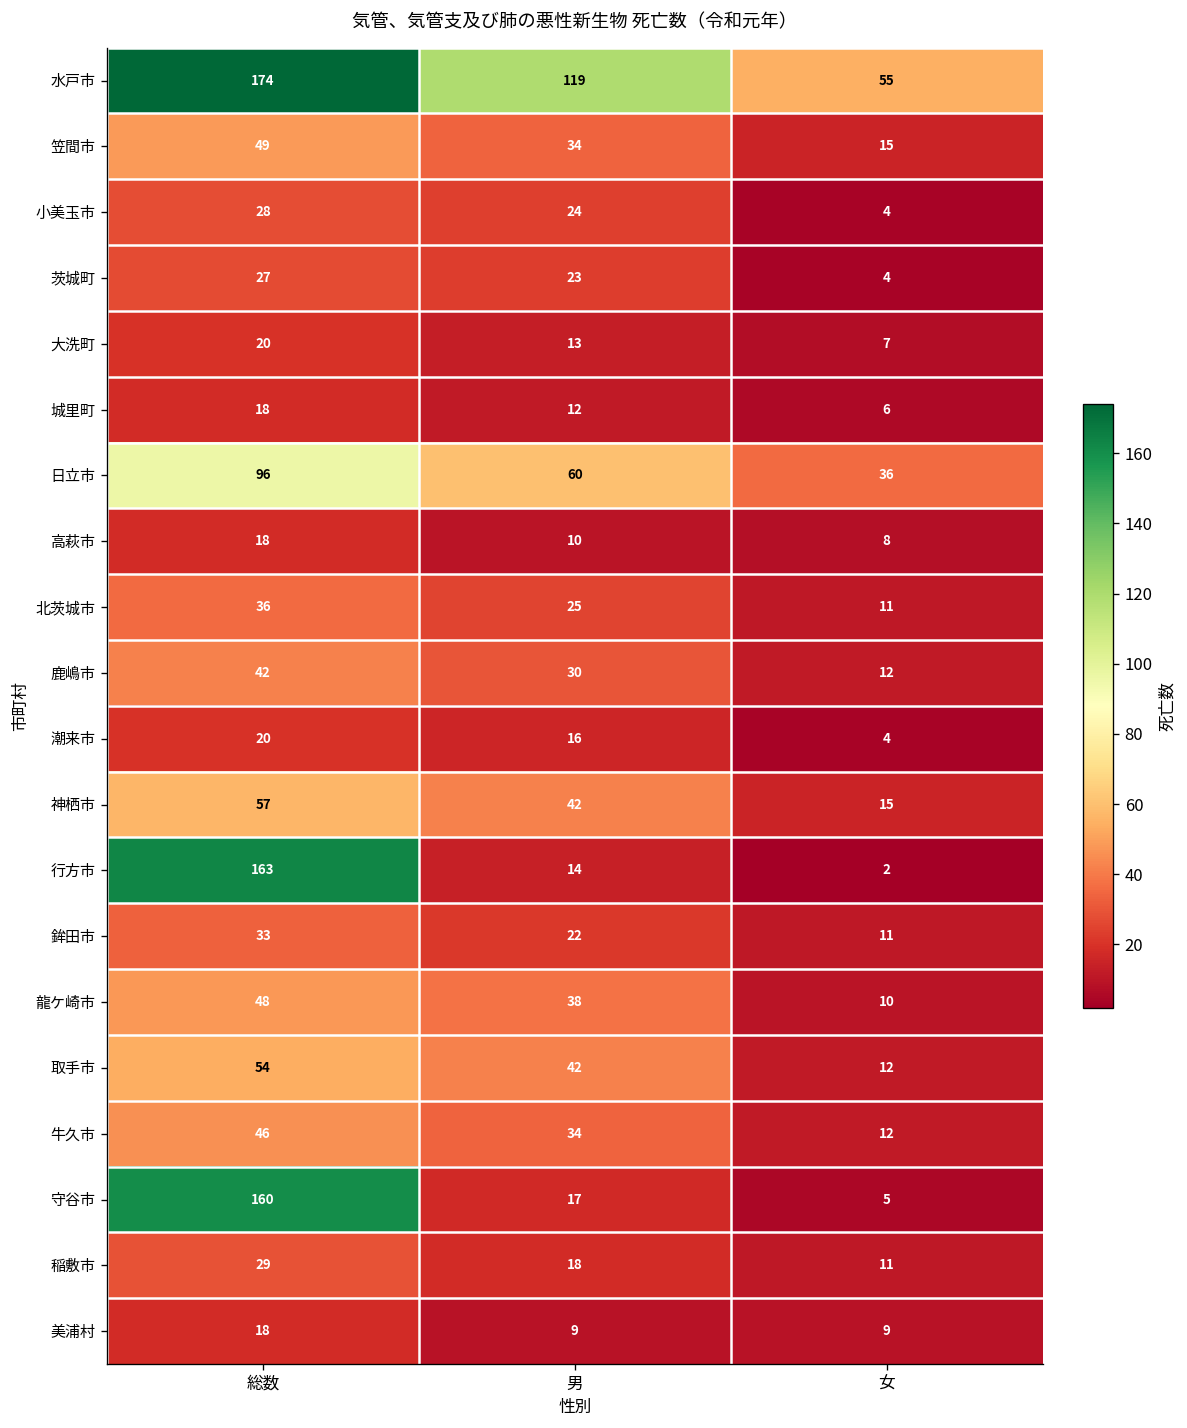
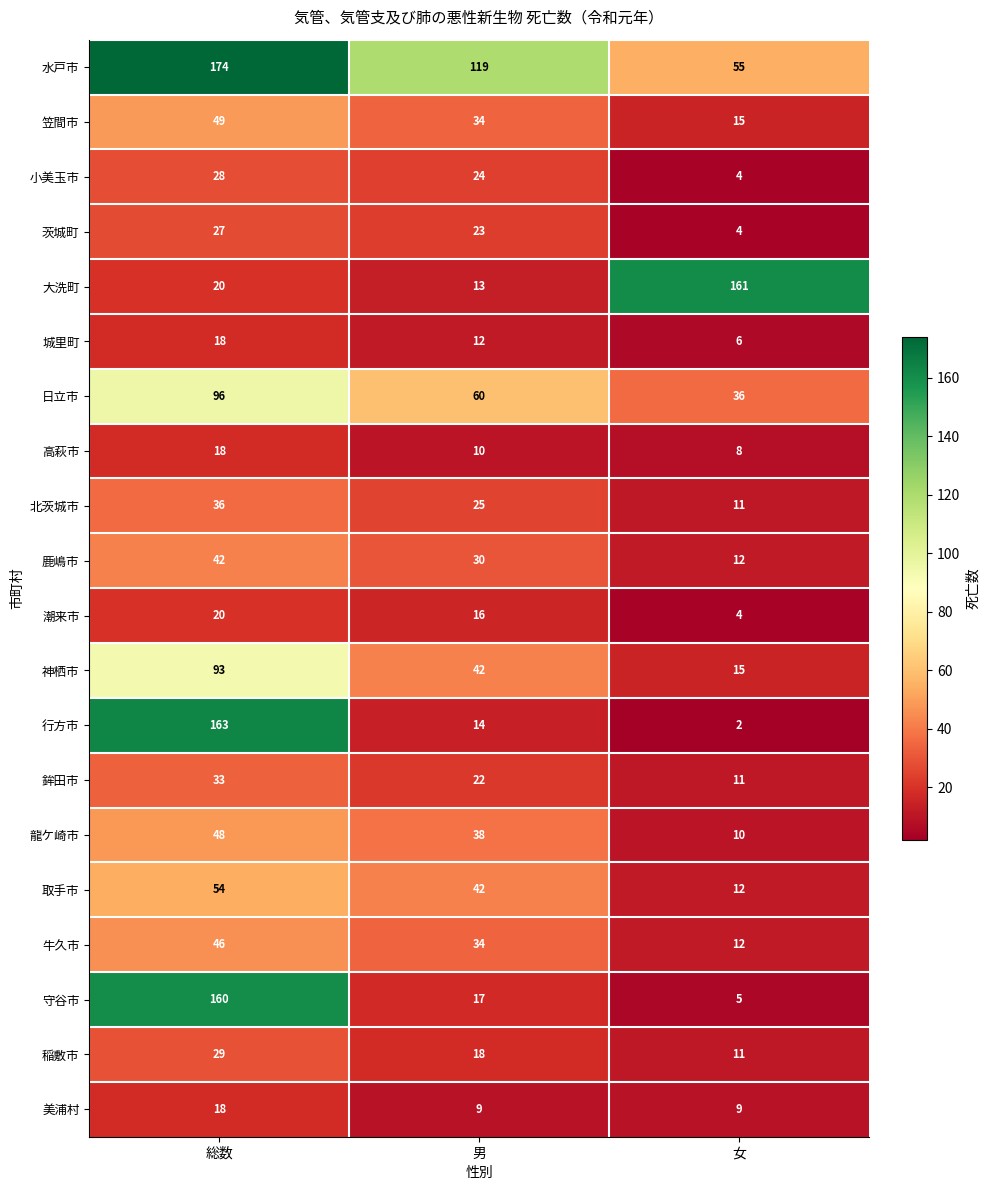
大洗町, 女: 7 -> 161
神栖市, 総数: 57 -> 93
